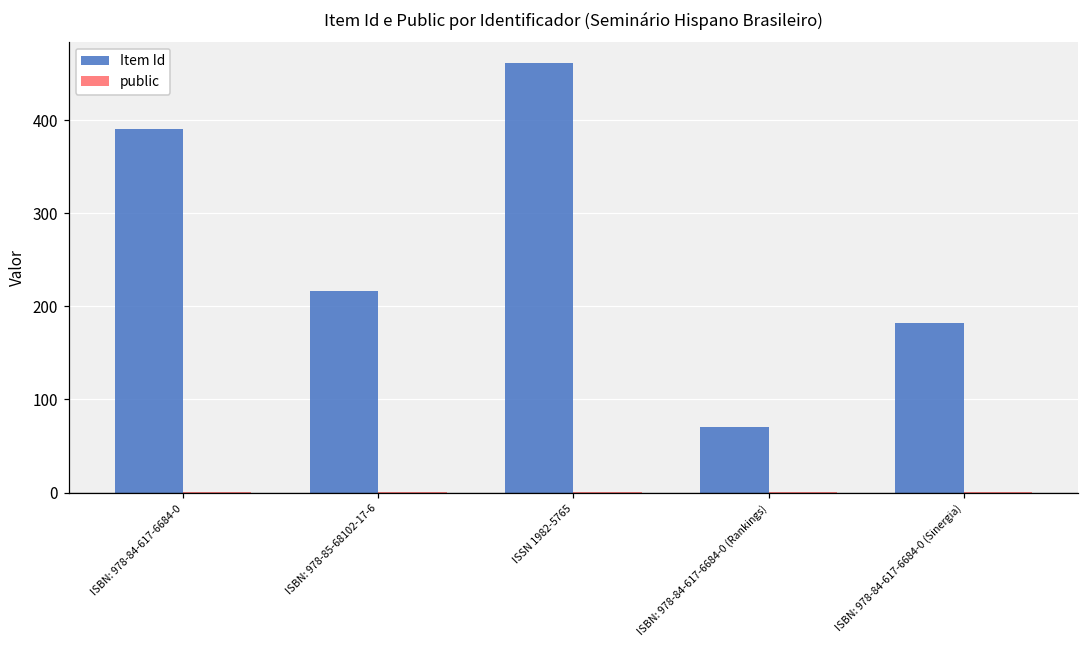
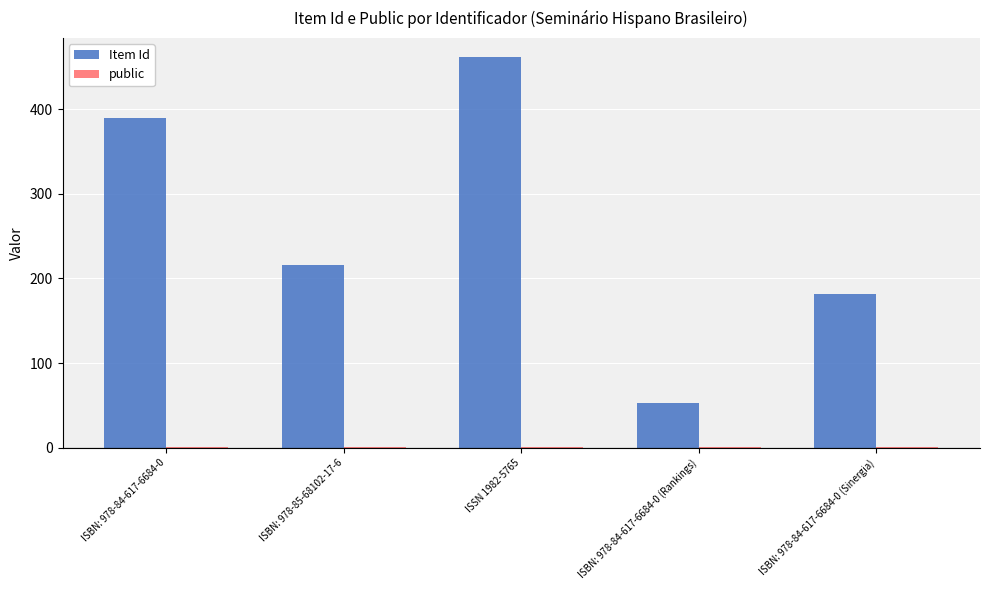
Item Id, ISBN: 978-84-617-6684-0 (Rankings): 70 -> 50
